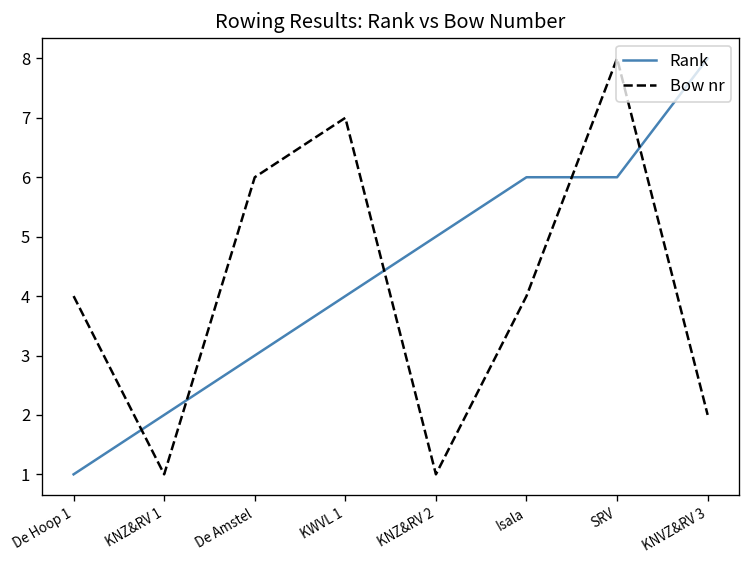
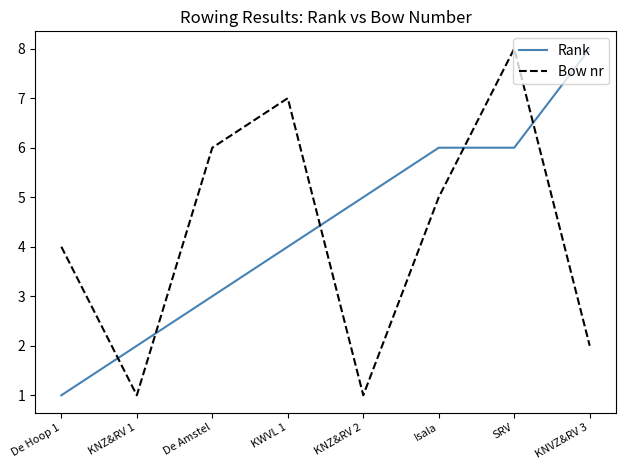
Bow nr, Isala: 4 -> 5
